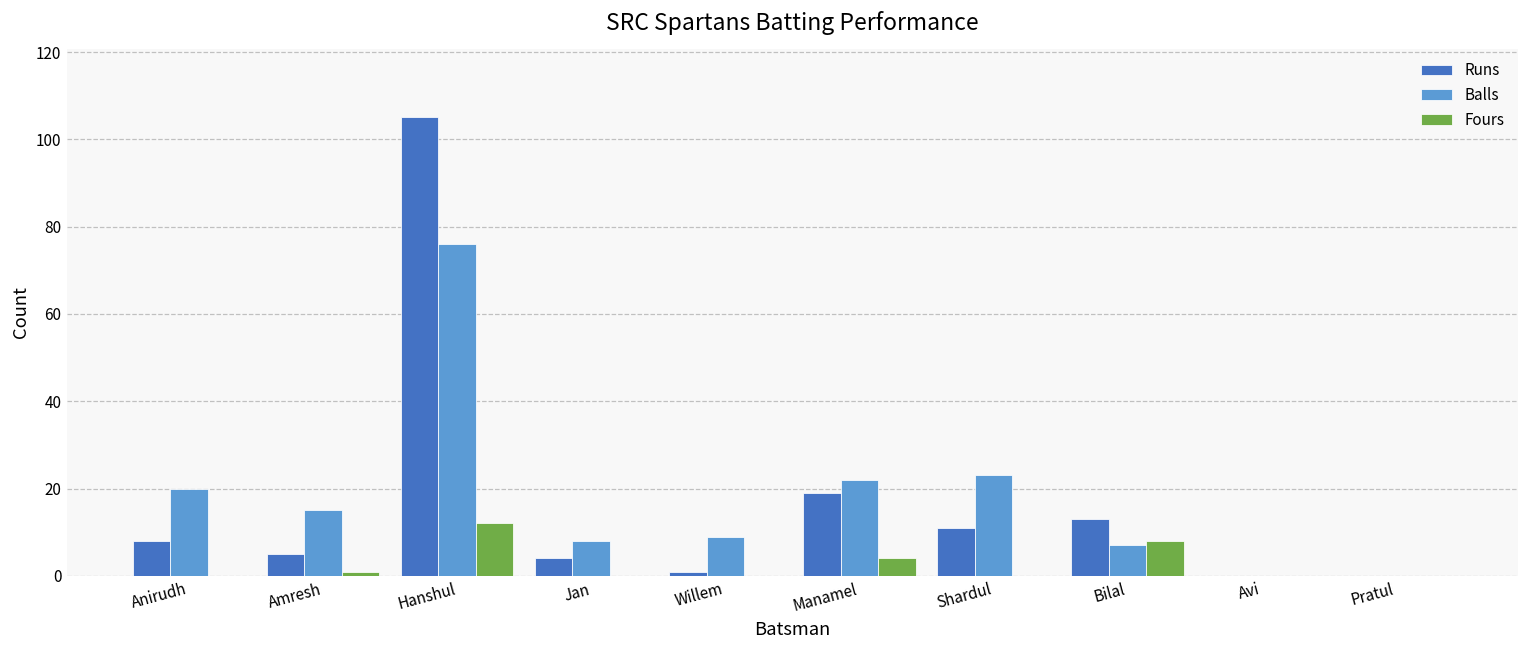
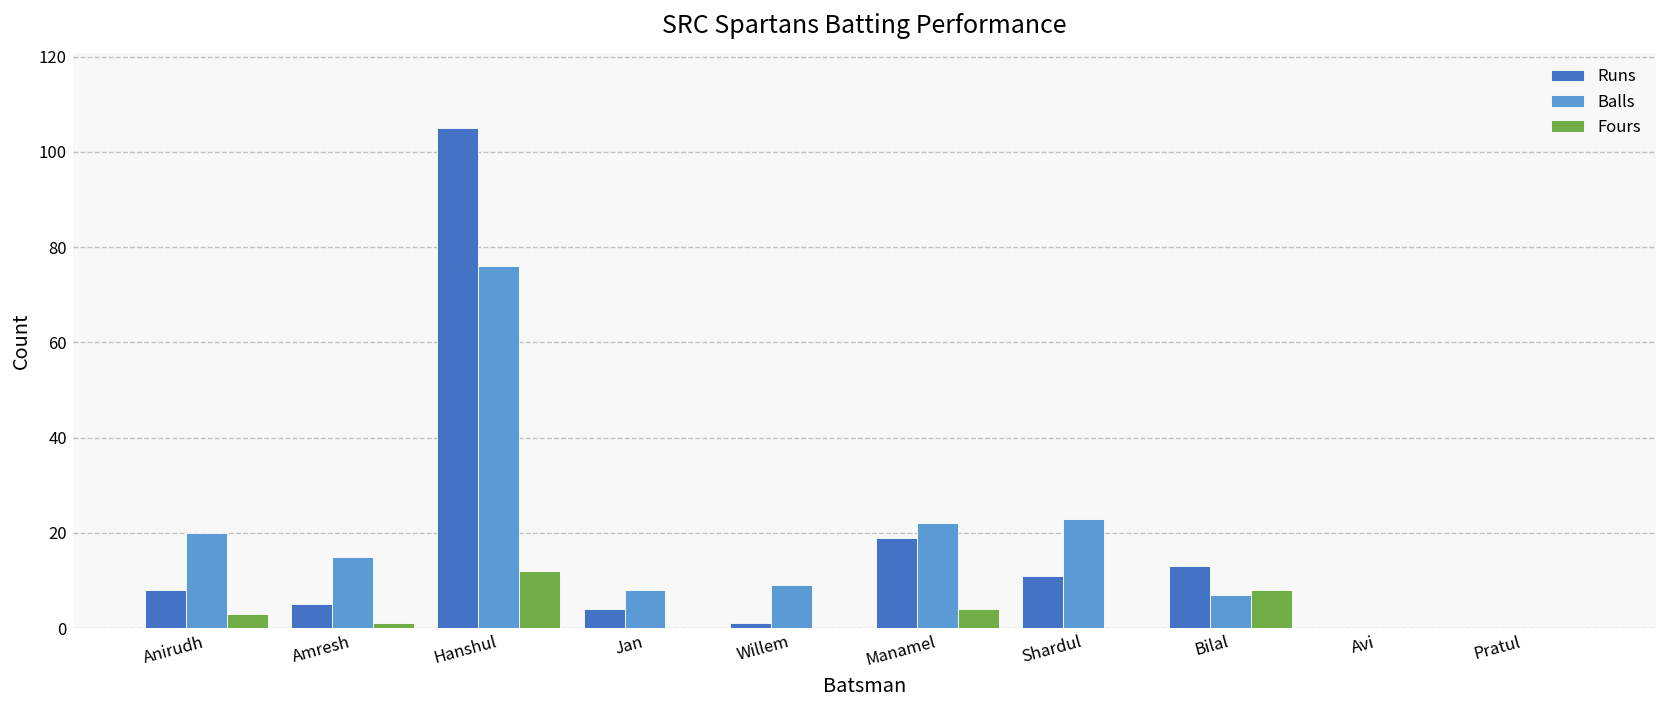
Fours, Anirudh: 0 -> 3
